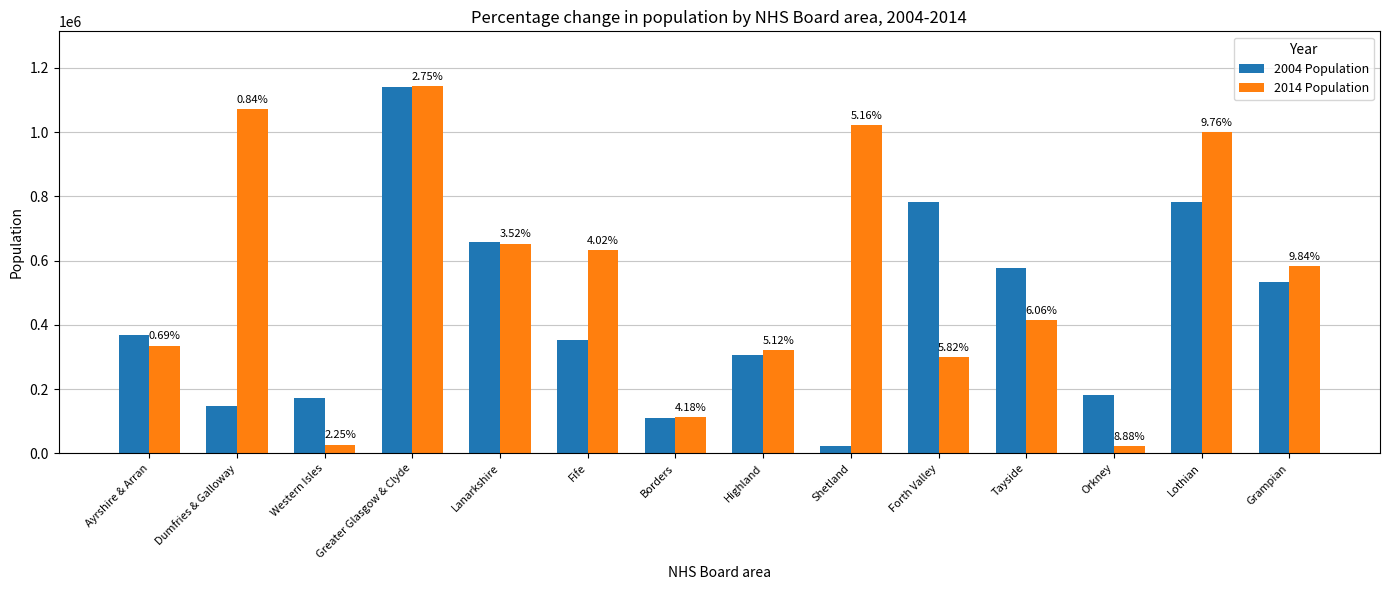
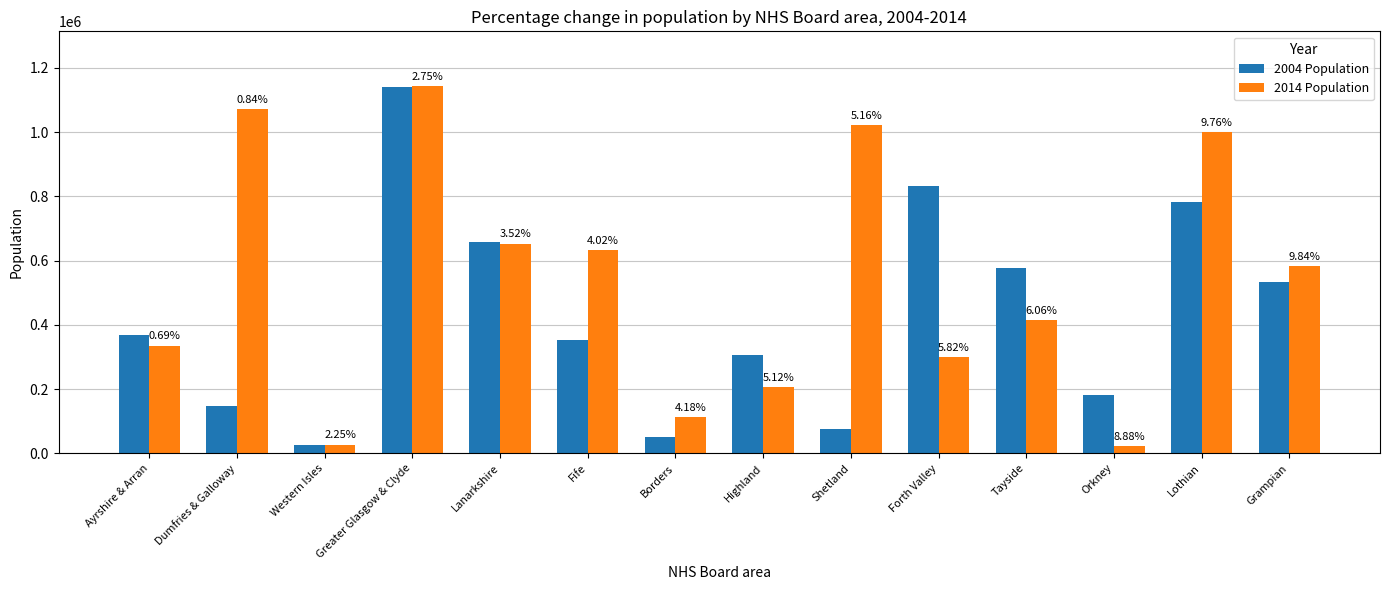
2004 Population, Western Isles: 170000 -> 30000
2004 Population, Borders: 110000 -> 50000
2014 Population, Highland: 320000 -> 210000
2004 Population, Shetland: 20000 -> 80000
2004 Population, Forth Valley: 780000 -> 830000
